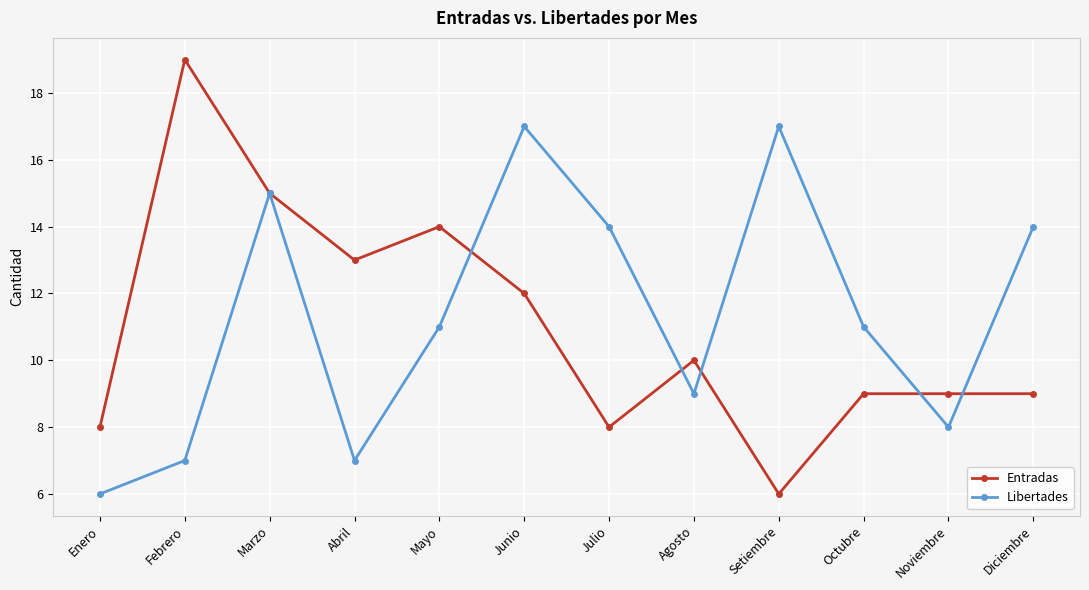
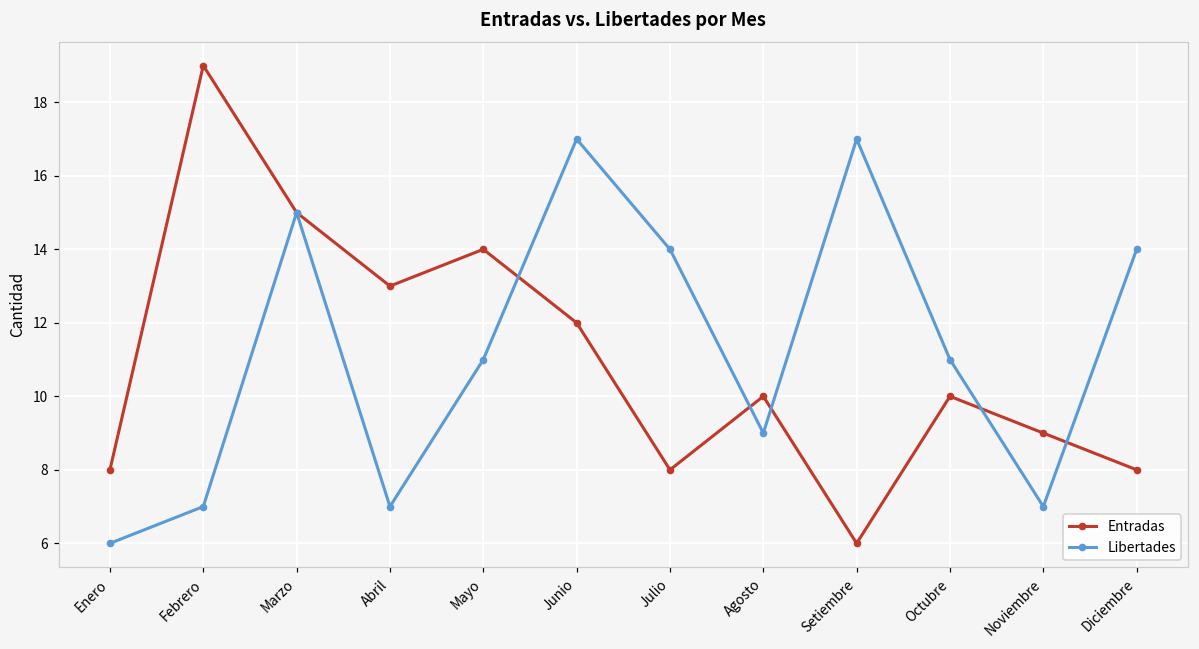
Entradas, Octubre: 9 -> 10
Libertades, Noviembre: 8 -> 7
Entradas, Diciembre: 9 -> 8
